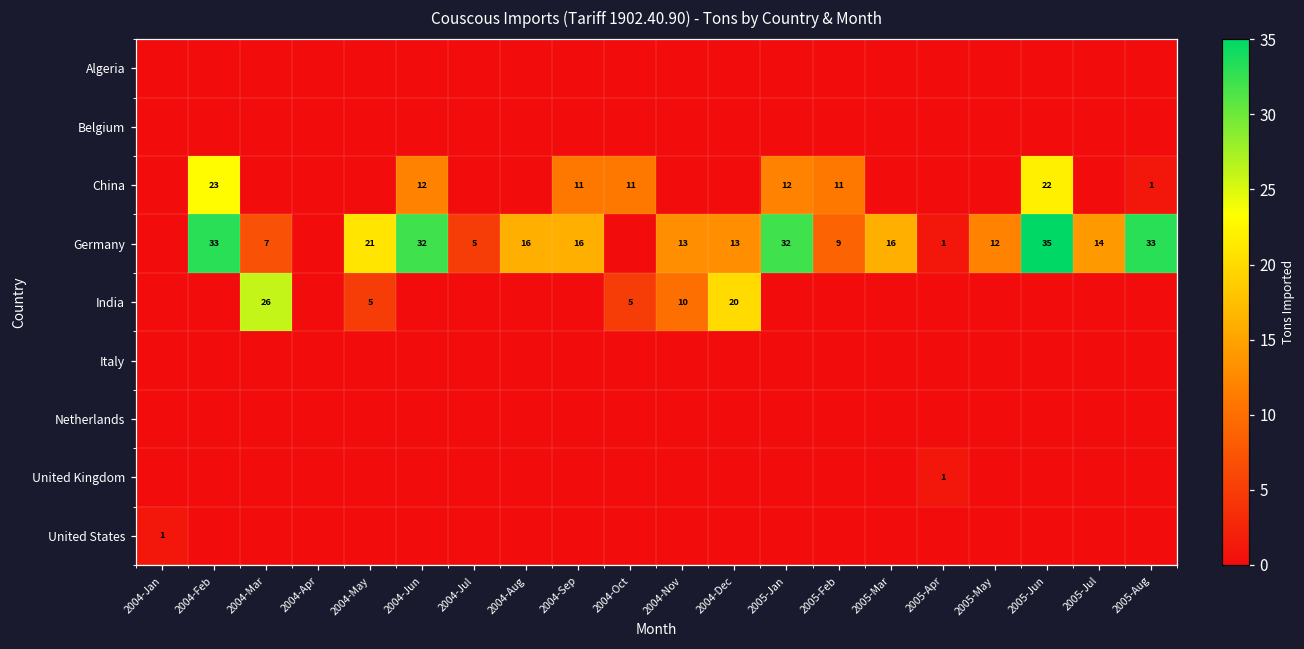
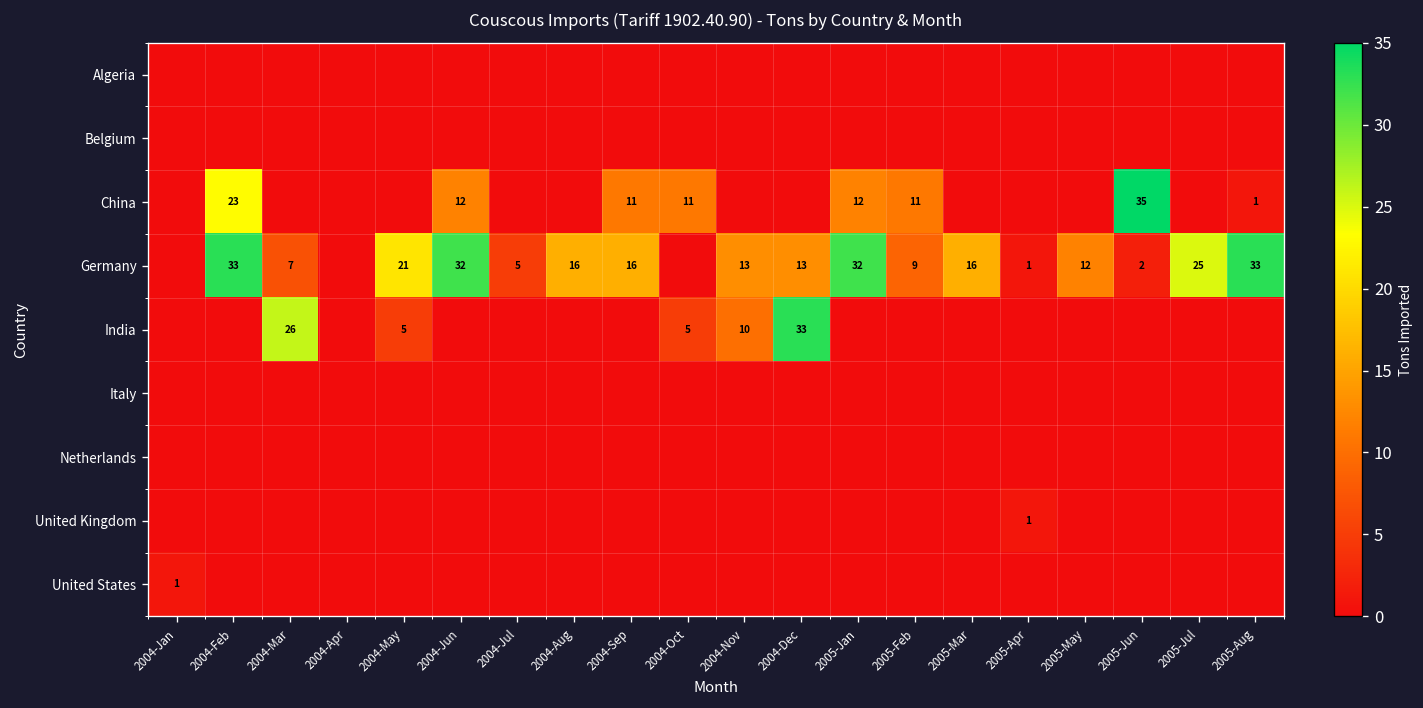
China, 2005-Jun: 22 -> 35
Germany, 2005-Jun: 35 -> 2
Germany, 2005-Jul: 14 -> 25
India, 2004-Dec: 20 -> 33
